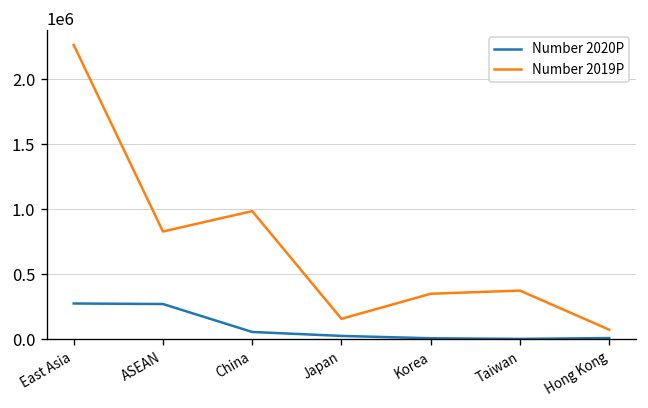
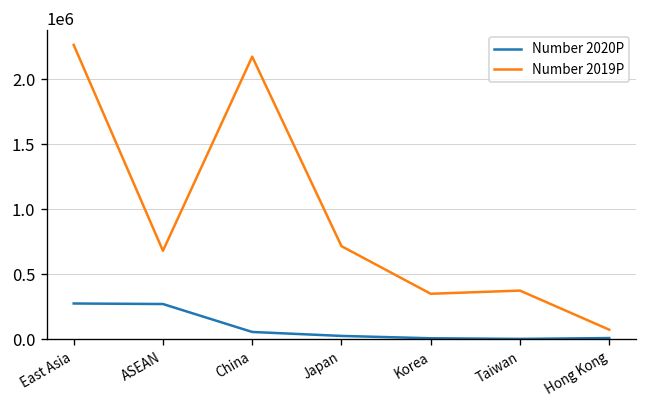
Number 2019P, ASEAN: 830000 -> 680000
Number 2019P, China: 990000 -> 2170000
Number 2019P, Japan: 160000 -> 720000
